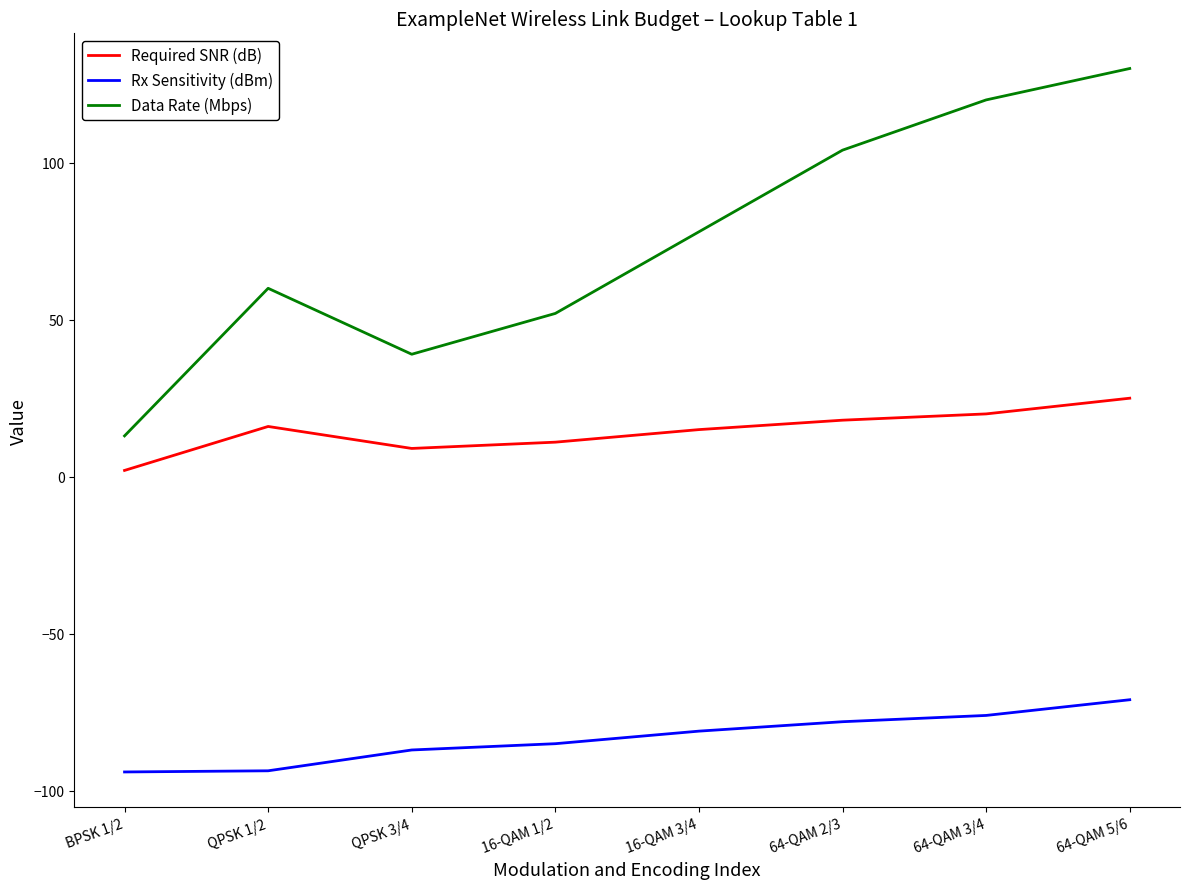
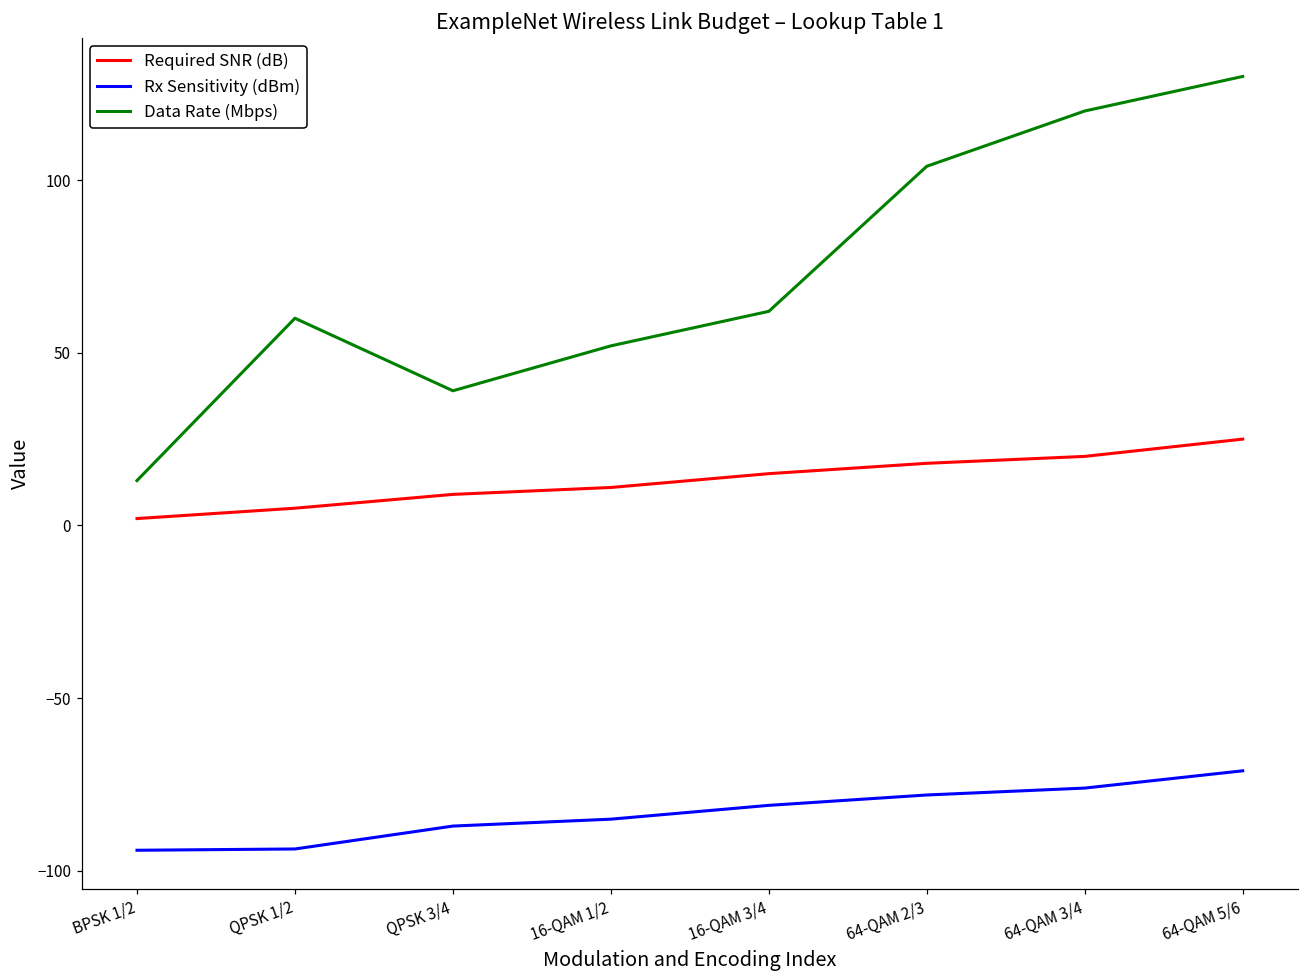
Required SNR (dB), QPSK 1/2: 16 -> 5
Data Rate (Mbps), 16-QAM 3/4: 78 -> 62
